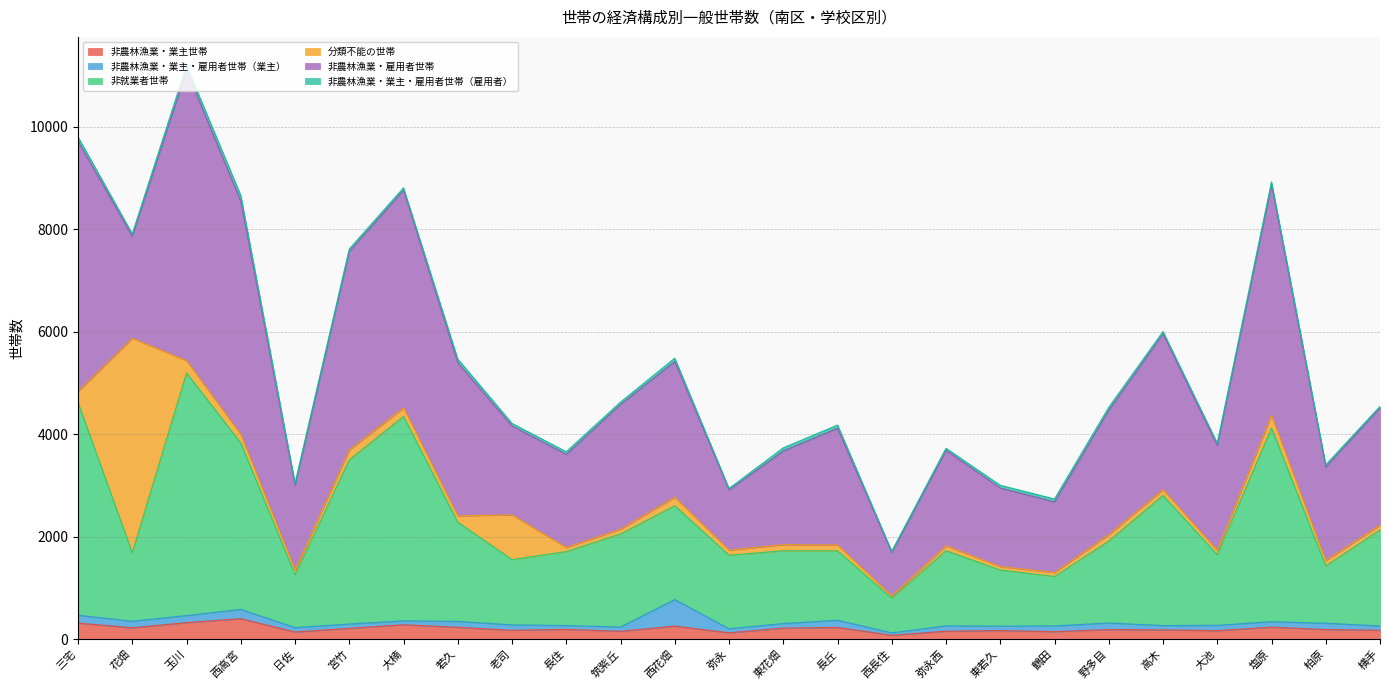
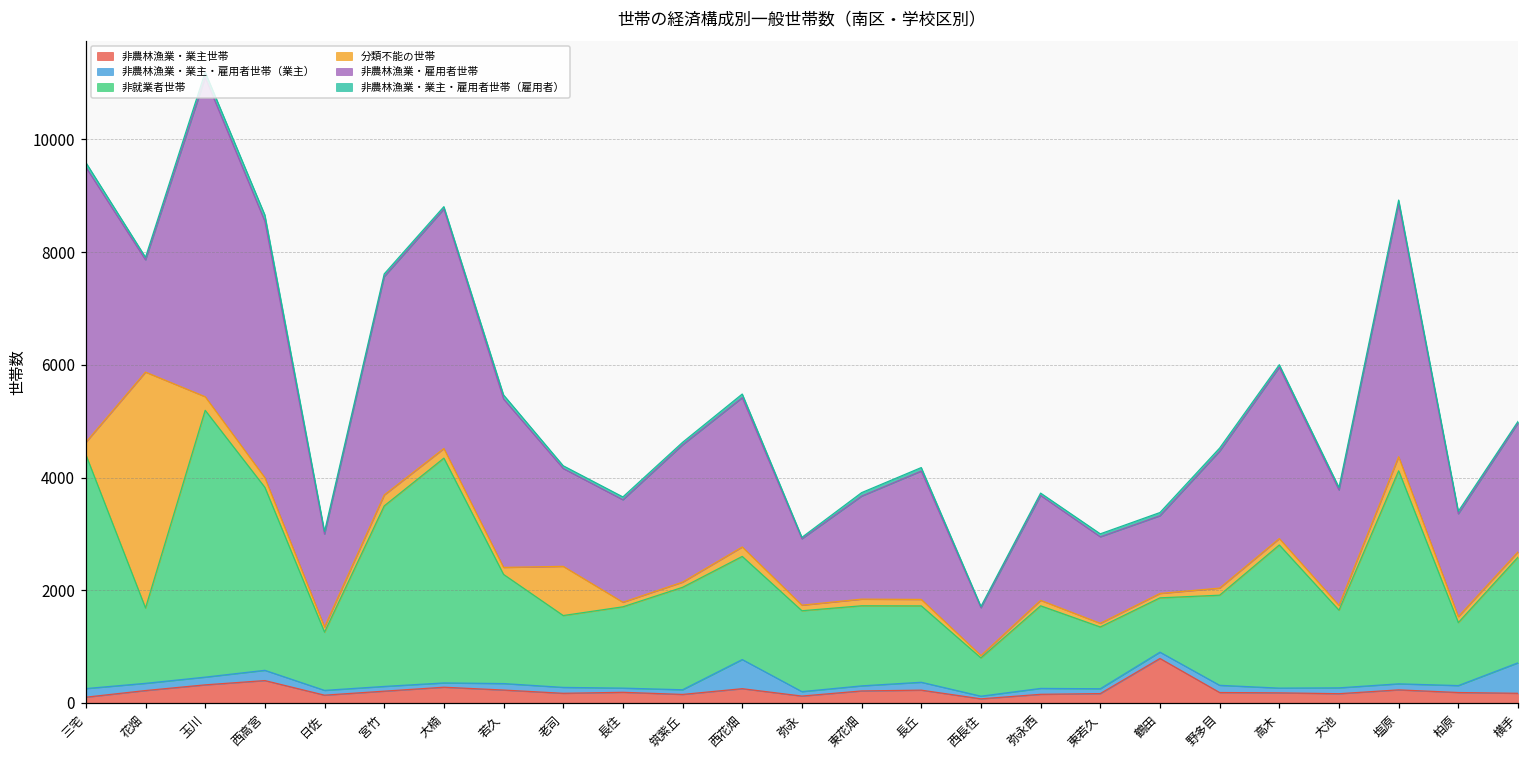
非農林漁業・業主世帯, 三宅: 300 -> 100
非農林漁業・業主世帯, 鶴田: 100 -> 800
非農林漁業・業主・雇用者世帯（業主）, 横手: 100 -> 500
